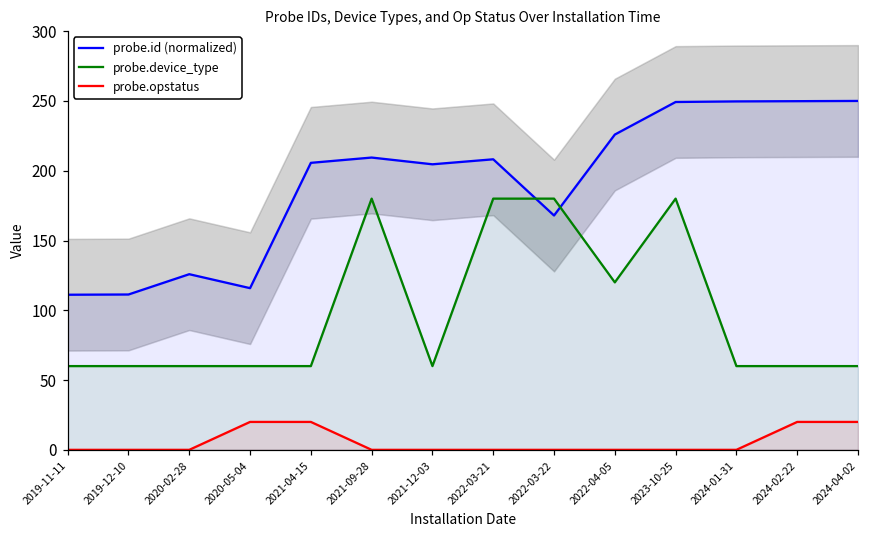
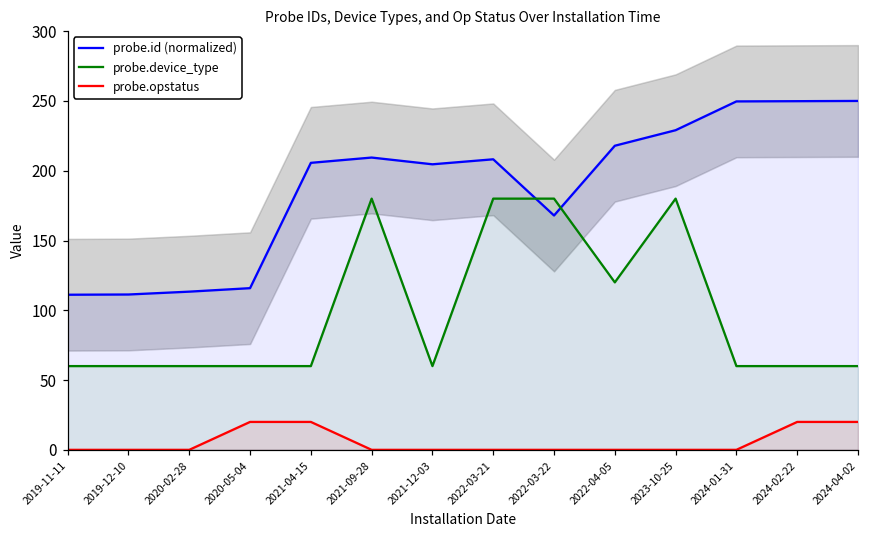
probe.id (normalized), 2020-02-28: 126 -> 113
probe.id (normalized), 2022-04-05: 226 -> 218
probe.id (normalized), 2023-10-25: 249 -> 229
